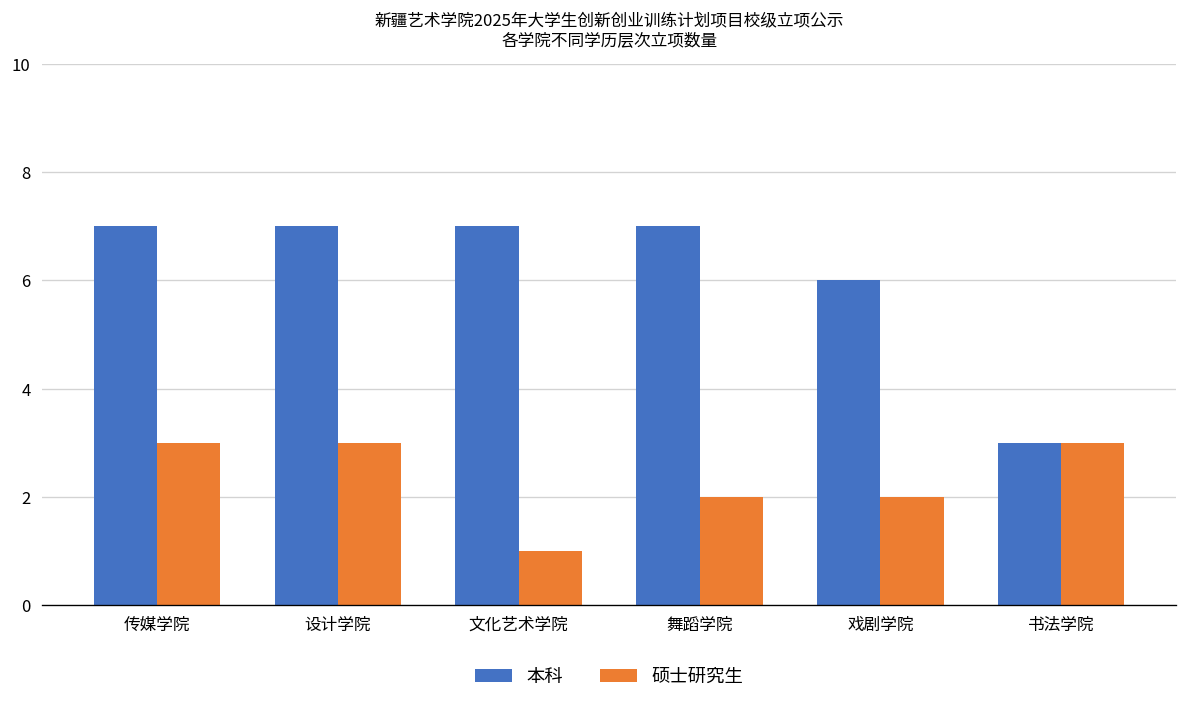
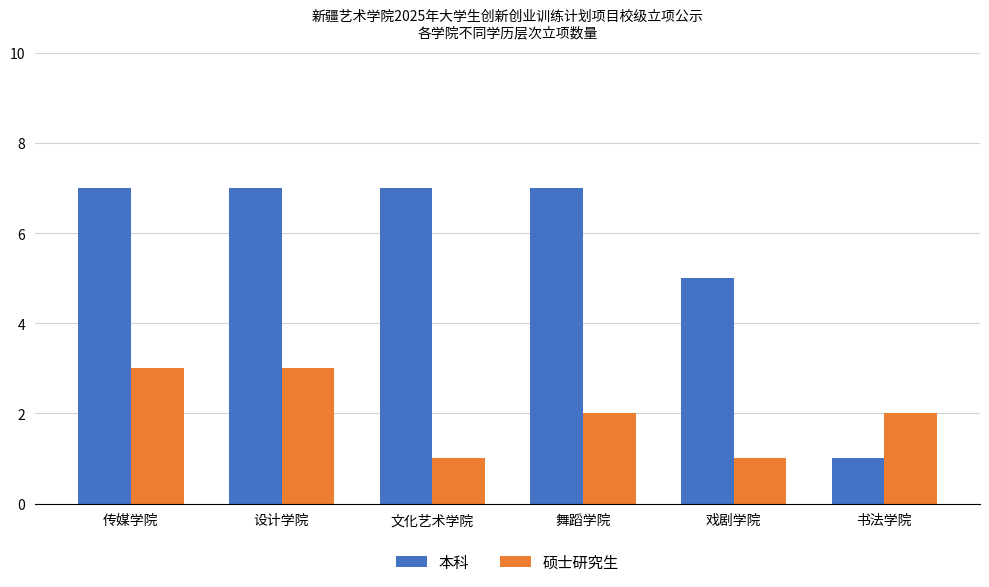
本科, 戏剧学院: 6 -> 5
硕士研究生, 戏剧学院: 2 -> 1
本科, 书法学院: 3 -> 1
硕士研究生, 书法学院: 3 -> 2
